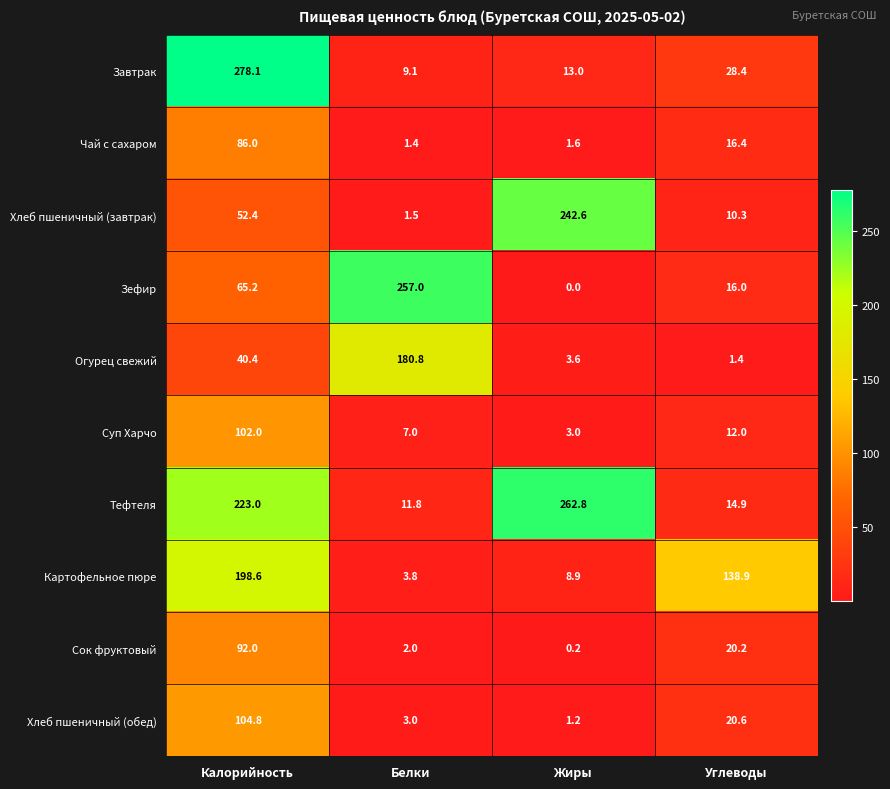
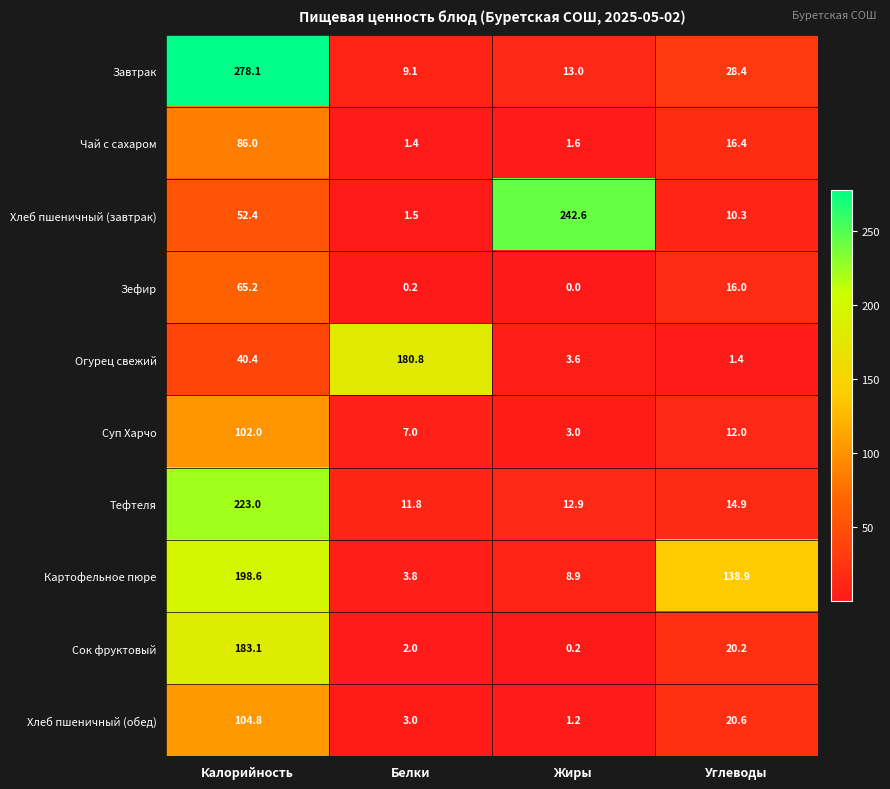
Зефир, Белки: 257.0 -> 0.2
Тефтеля, Жиры: 262.8 -> 12.9
Сок фруктовый, Калорийность: 92.0 -> 183.1
